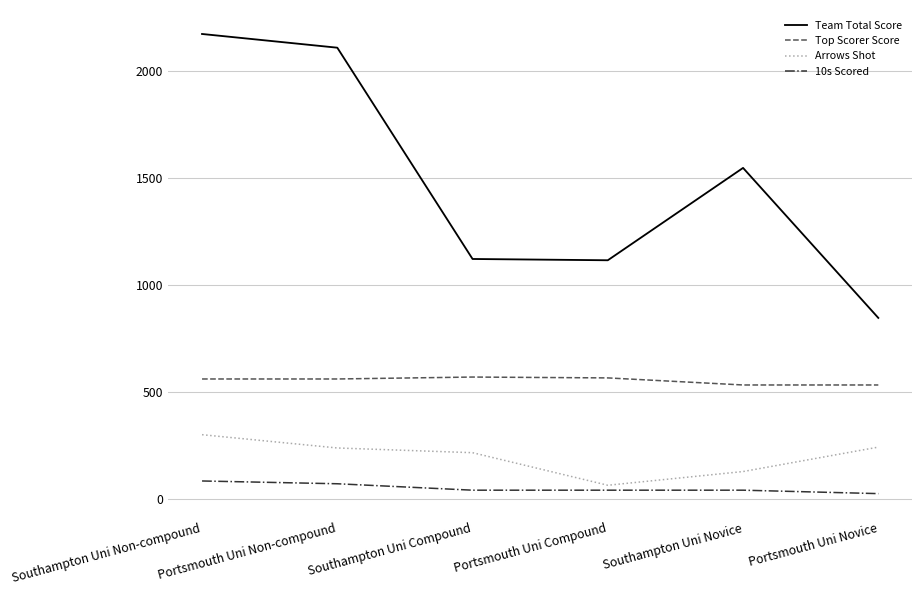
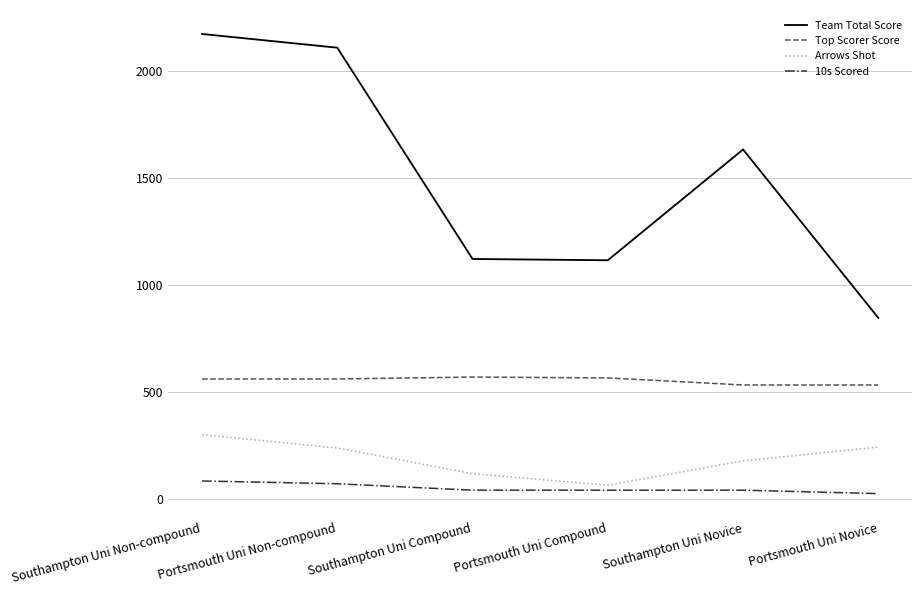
Arrows Shot, Southampton Uni Compound: 220 -> 120
Team Total Score, Southampton Uni Novice: 1550 -> 1630
Arrows Shot, Southampton Uni Novice: 130 -> 180
